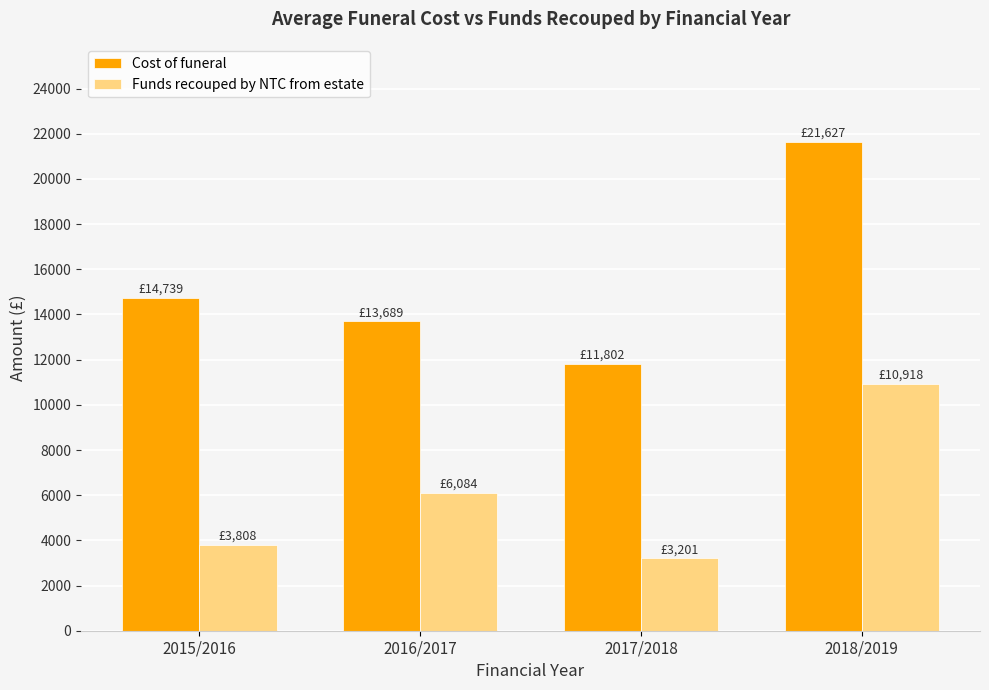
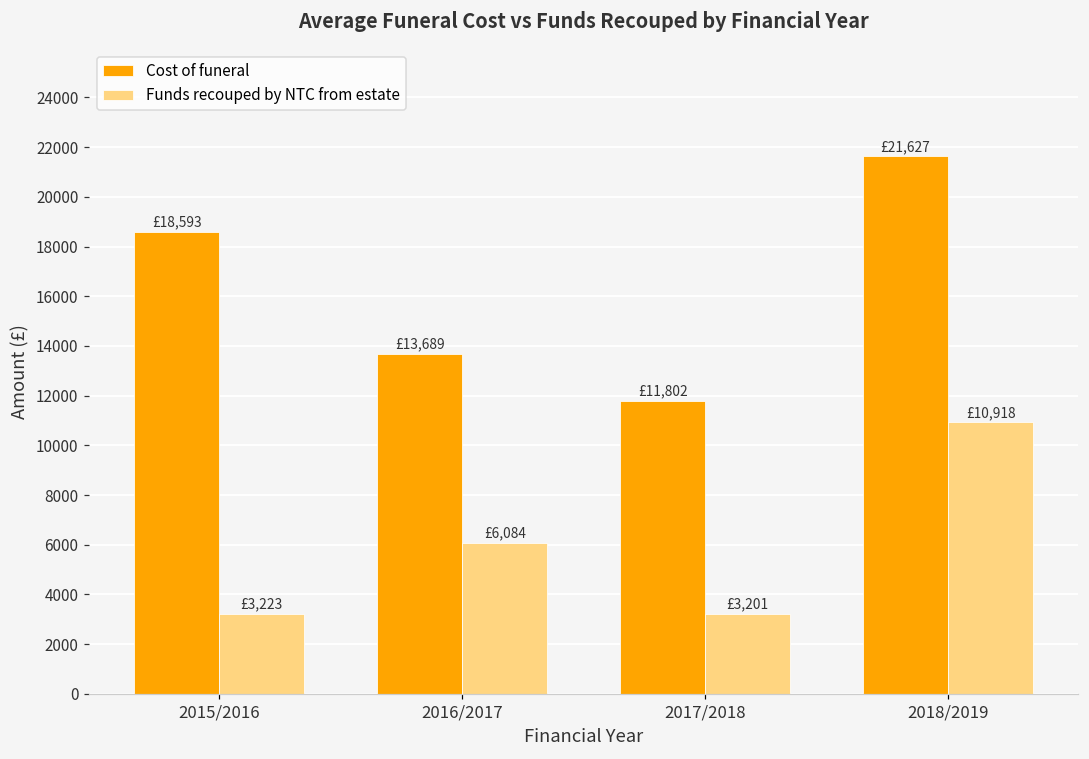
Cost of funeral, 2015/2016: £14,739 -> £18,593
Funds recouped by NTC from estate, 2015/2016: £3,808 -> £3,223
